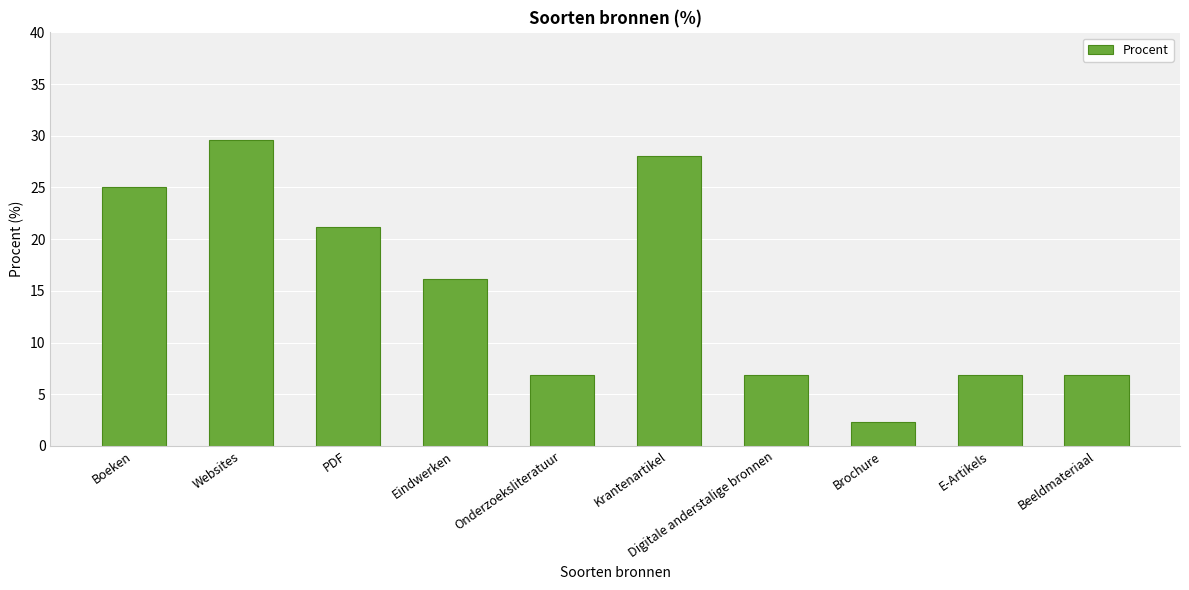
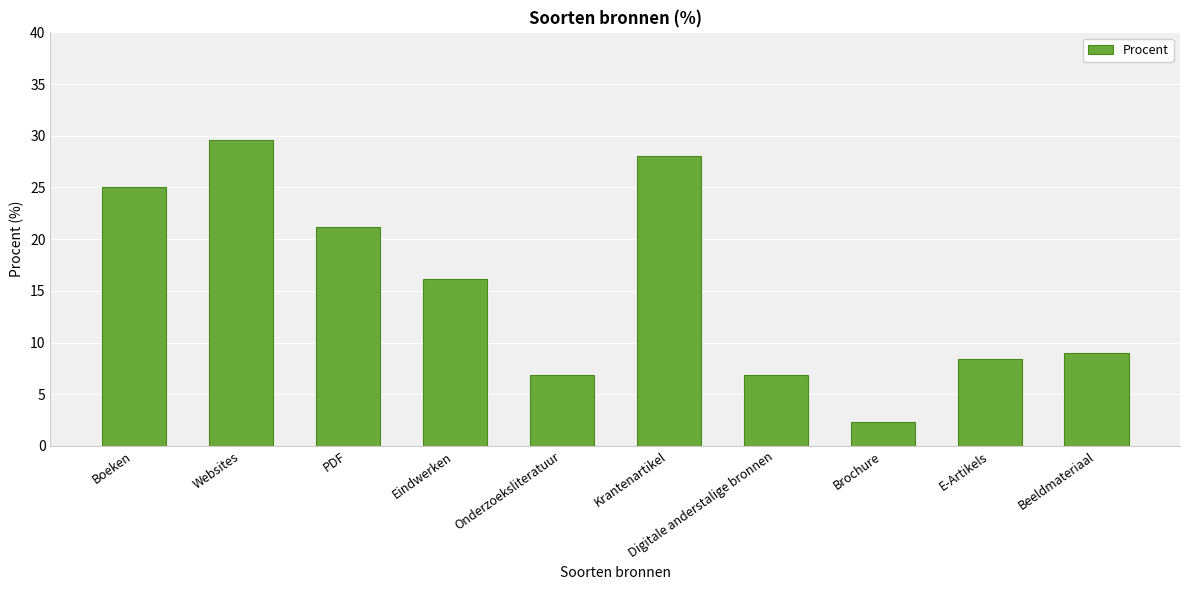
E-Artikels: 6.8 -> 8.4
Beeldmateriaal: 6.8 -> 8.9
